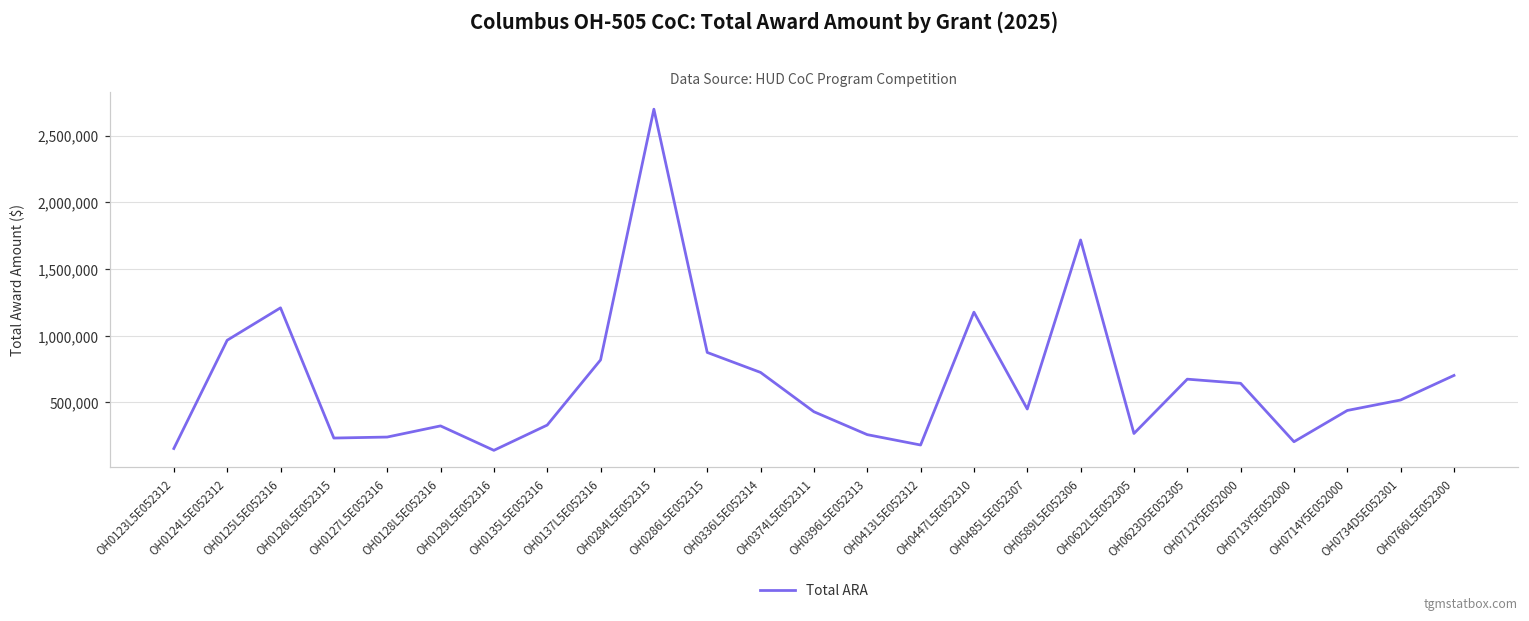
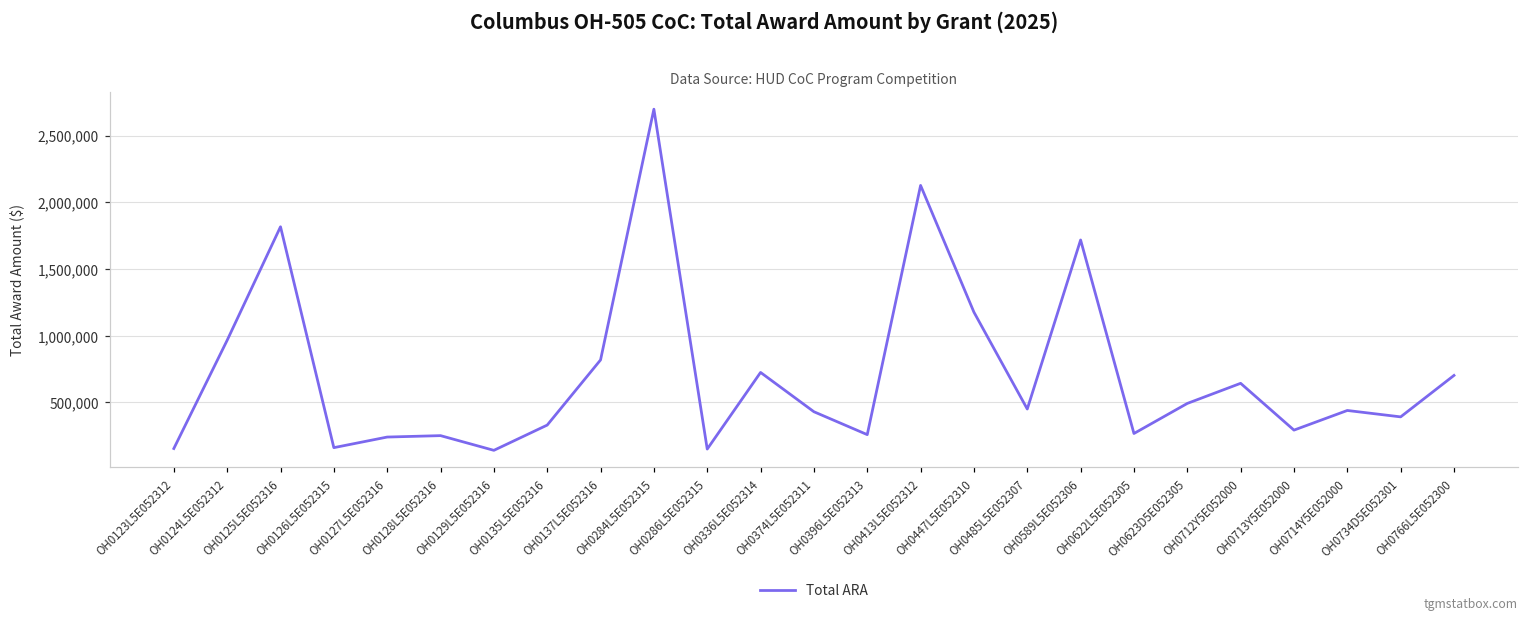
OH0125L5E052316: 1,210,000 -> 1,820,000
OH0126L5E052315: 230,000 -> 160,000
OH0128L5E052316: 320,000 -> 250,000
OH0286L5E052315: 870,000 -> 150,000
OH0413L5E052312: 180,000 -> 2,130,000
OH0623D5E052305: 670,000 -> 490,000
OH0713Y5E052000: 210,000 -> 290,000
OH0734D5E052301: 520,000 -> 390,000
